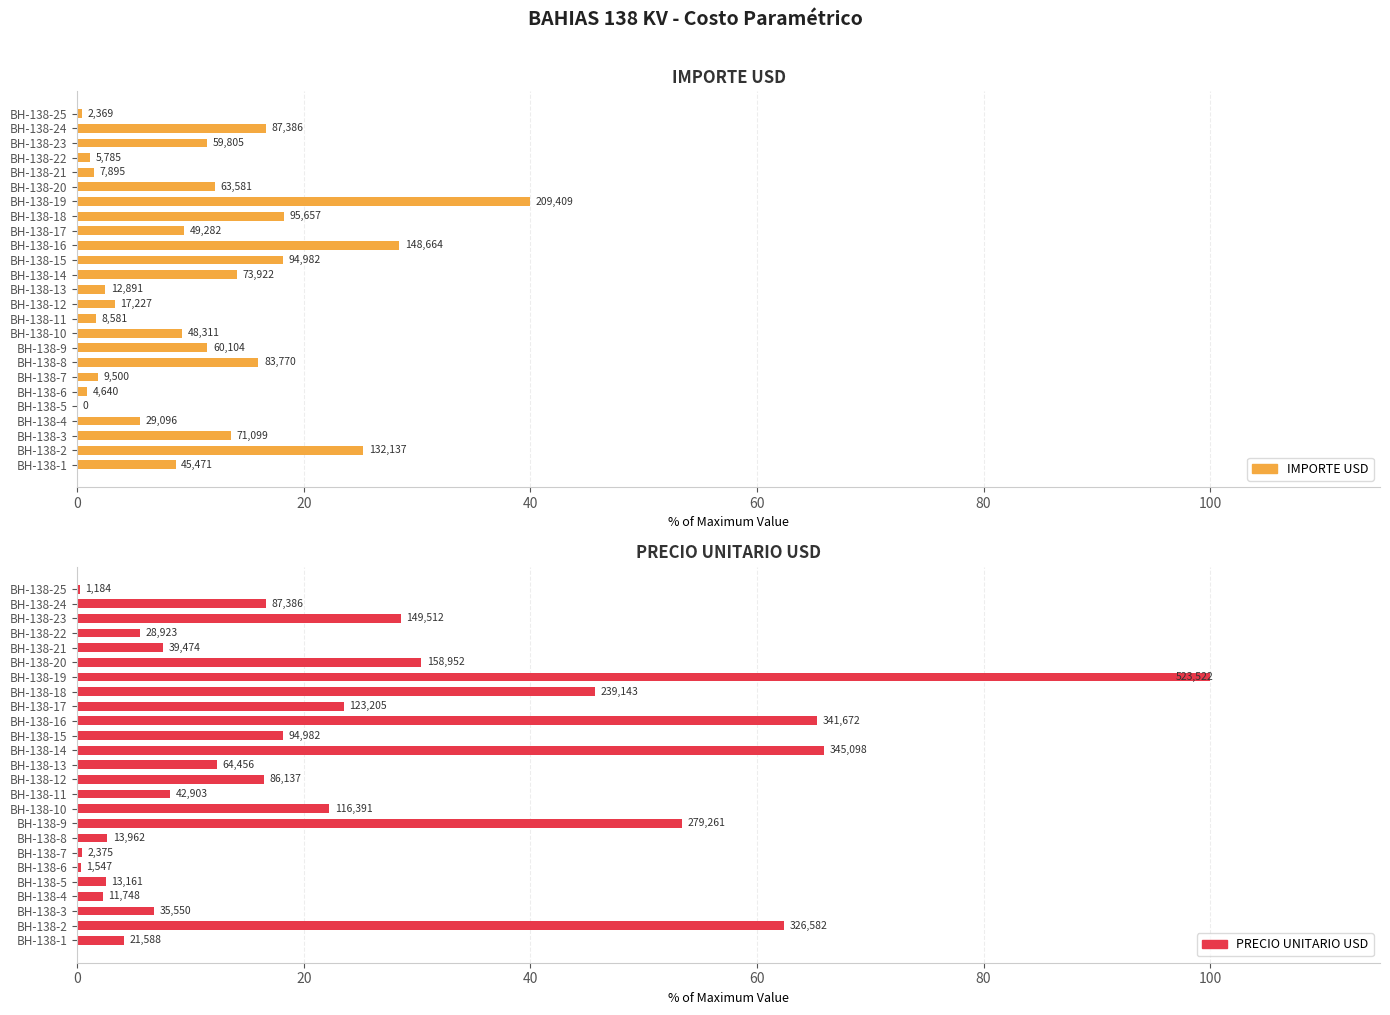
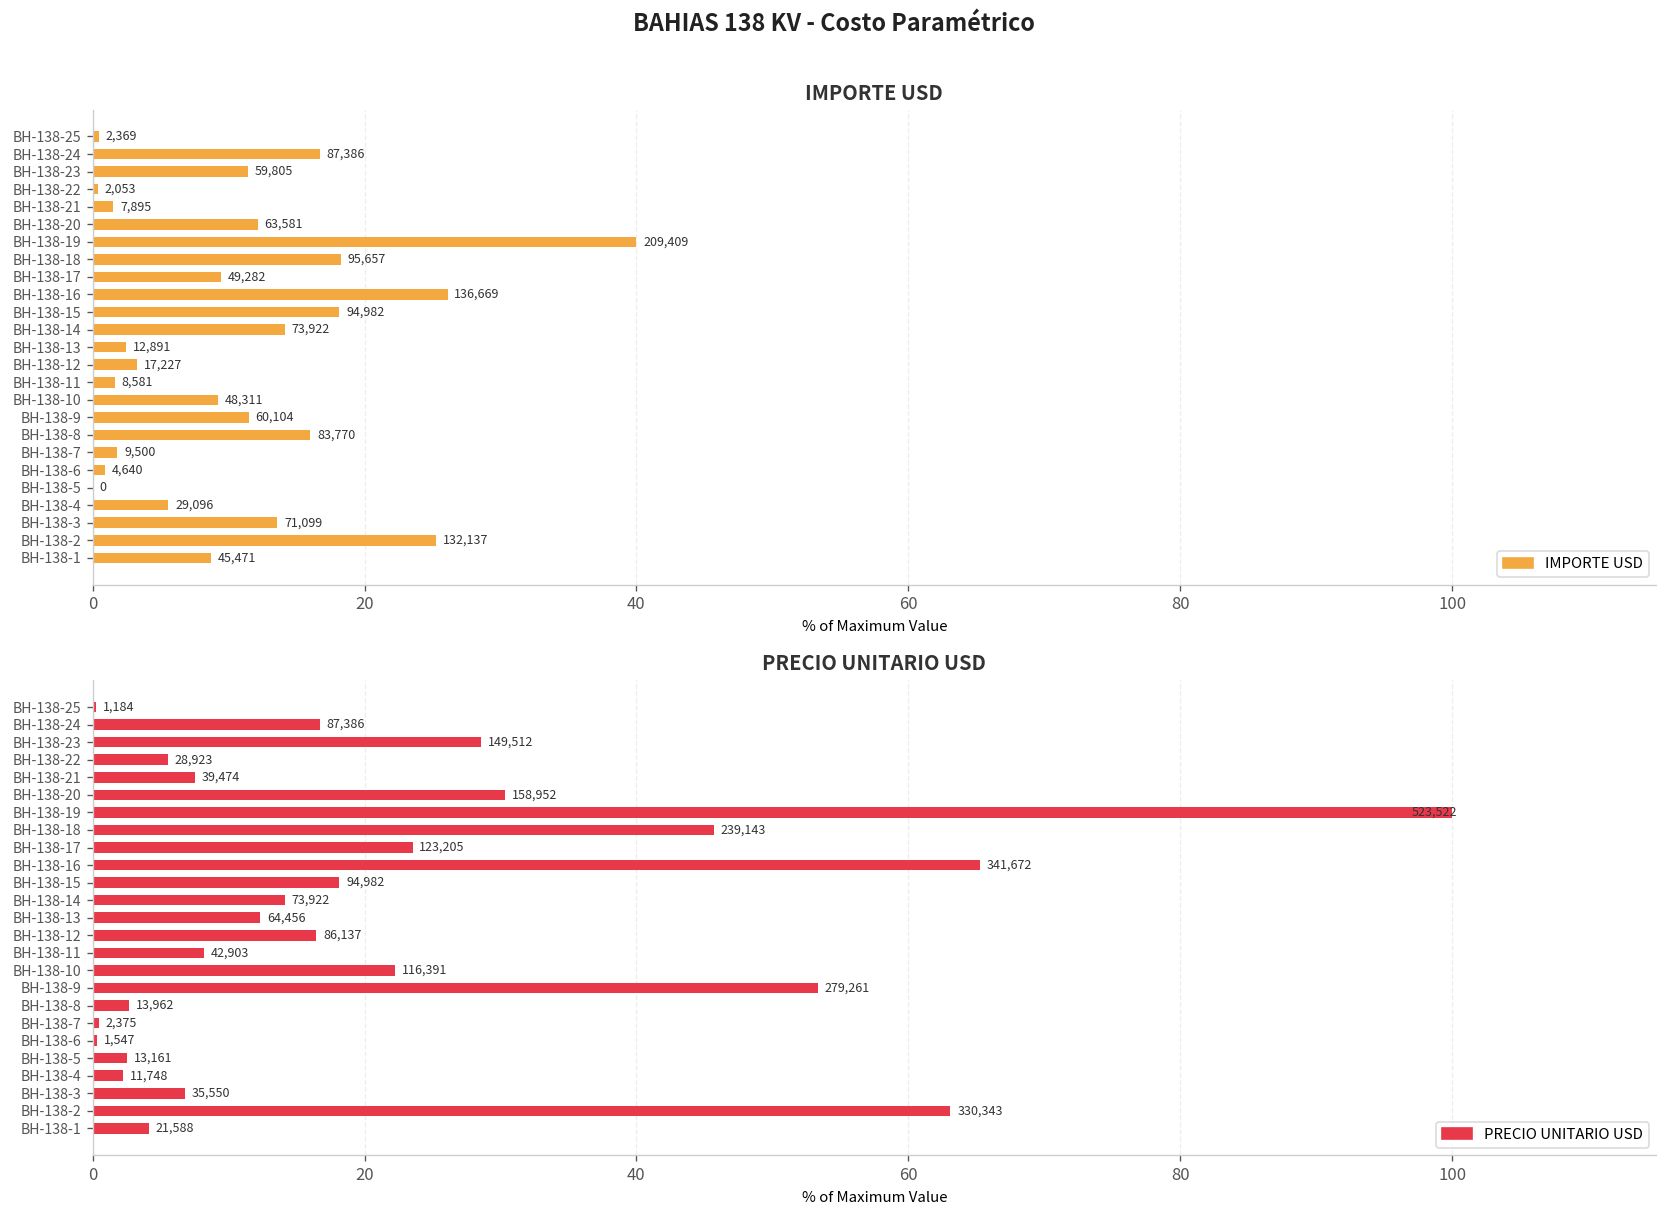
IMPORTE USD, BH-138-22: 5,785 -> 2,053
IMPORTE USD, BH-138-16: 148,664 -> 136,669
PRECIO UNITARIO USD, BH-138-14: 345,098 -> 73,922
PRECIO UNITARIO USD, BH-138-2: 326,582 -> 330,343
